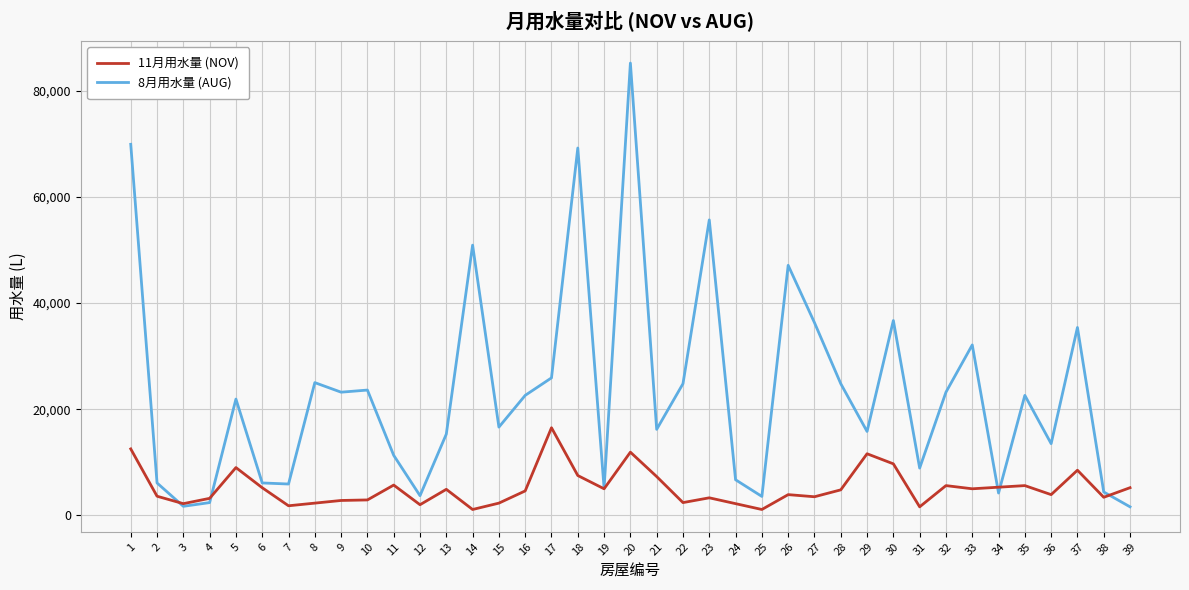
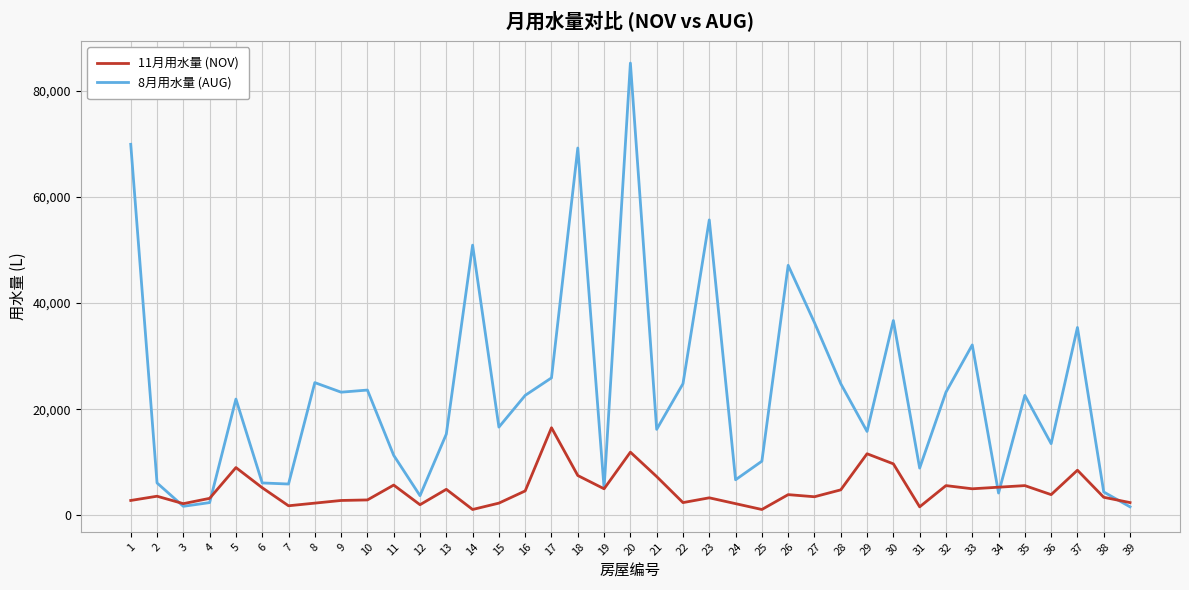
11月用水量 (NOV), 1: 13,000 -> 3,000
8月用水量 (AUG), 25: 4,000 -> 10,000
11月用水量 (NOV), 39: 5,000 -> 2,000
